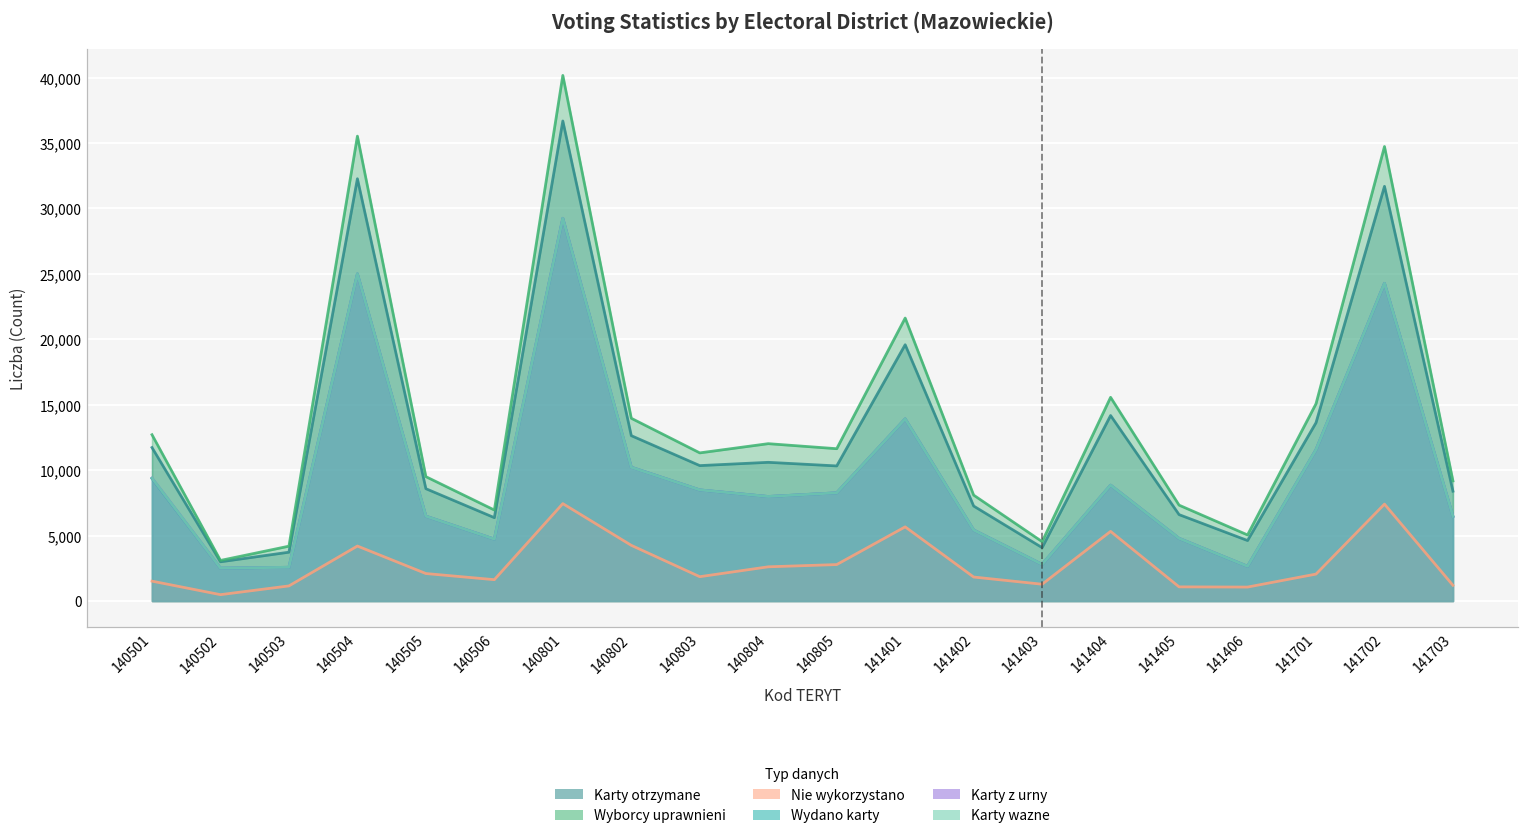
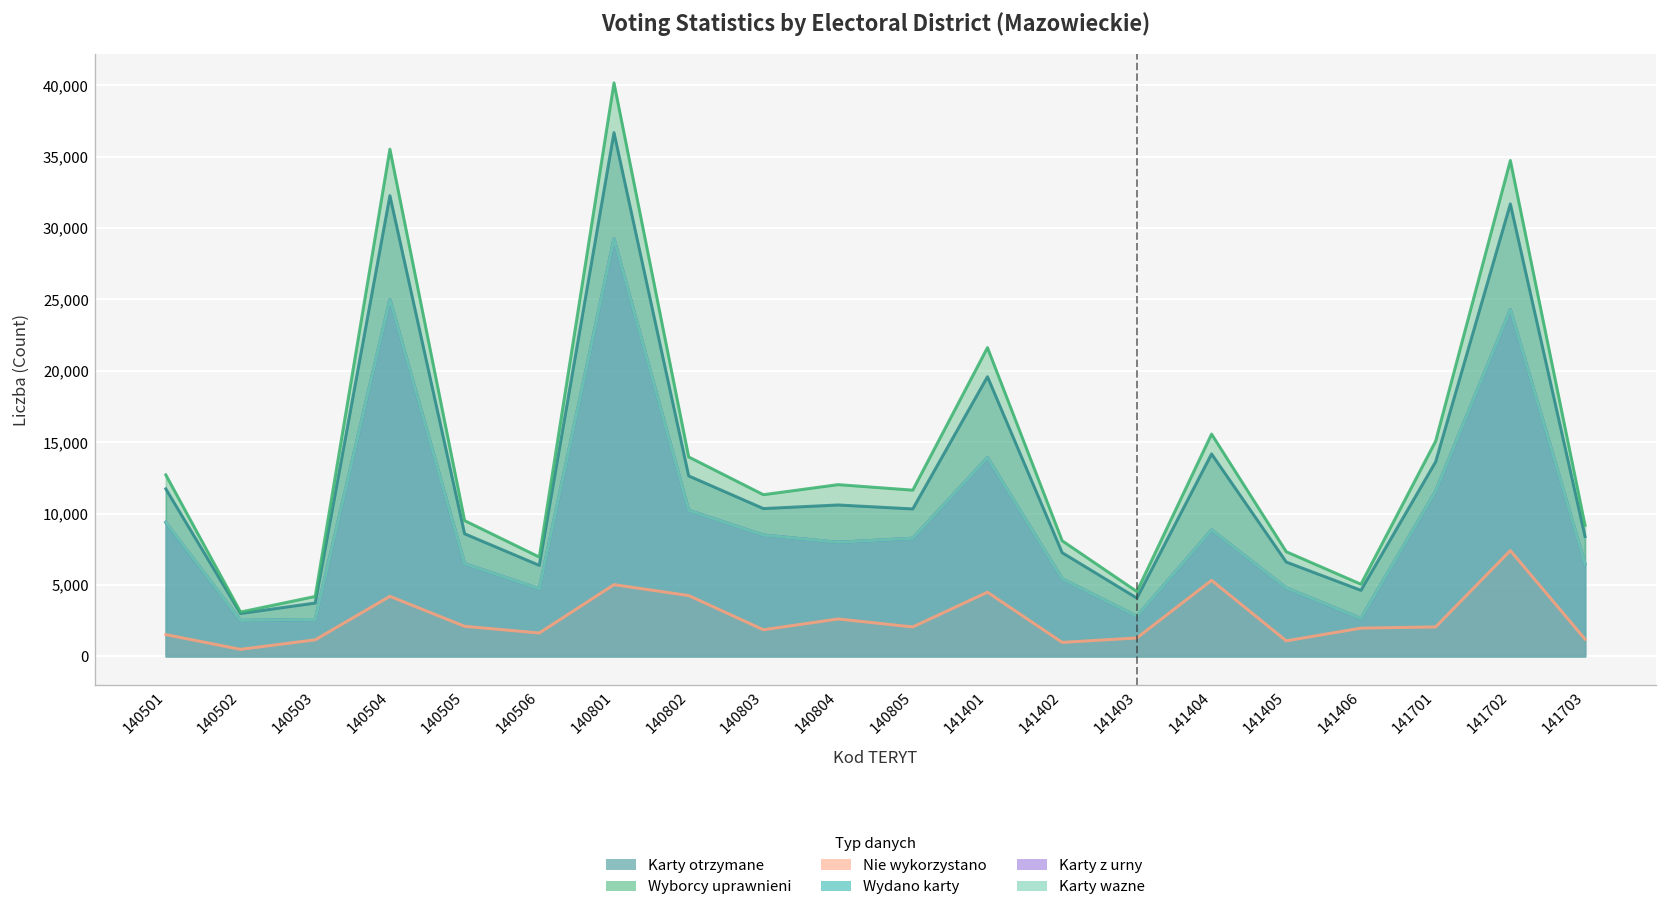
Nie wykorzystano, 140801: 7,400 -> 5,000
Nie wykorzystano, 140805: 2,800 -> 2,100
Nie wykorzystano, 141401: 5,700 -> 4,500
Nie wykorzystano, 141402: 1,800 -> 1,000
Nie wykorzystano, 141406: 1,100 -> 2,000
